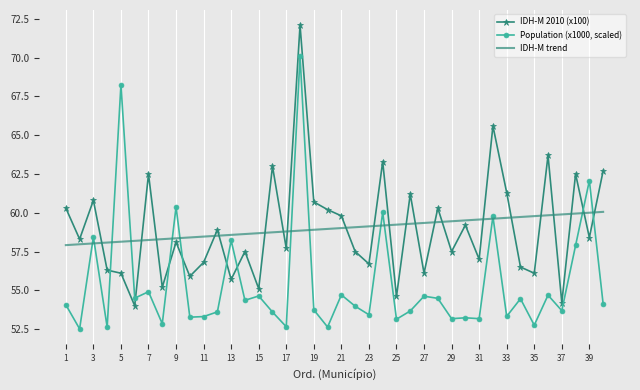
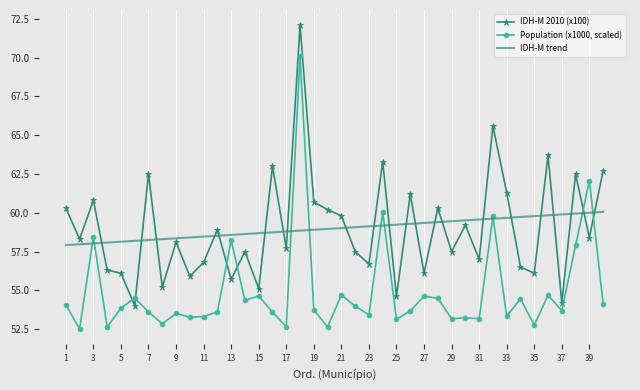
Population (x1000, scaled), 5: 68.3 -> 53.9
Population (x1000, scaled), 7: 54.9 -> 53.6
Population (x1000, scaled), 9: 60.4 -> 53.5
